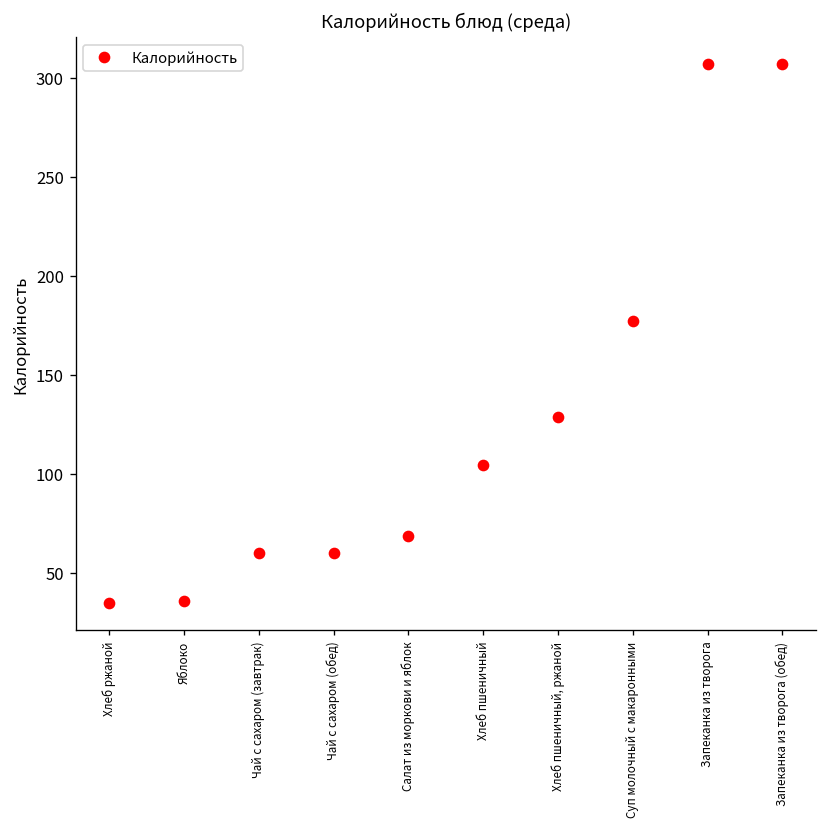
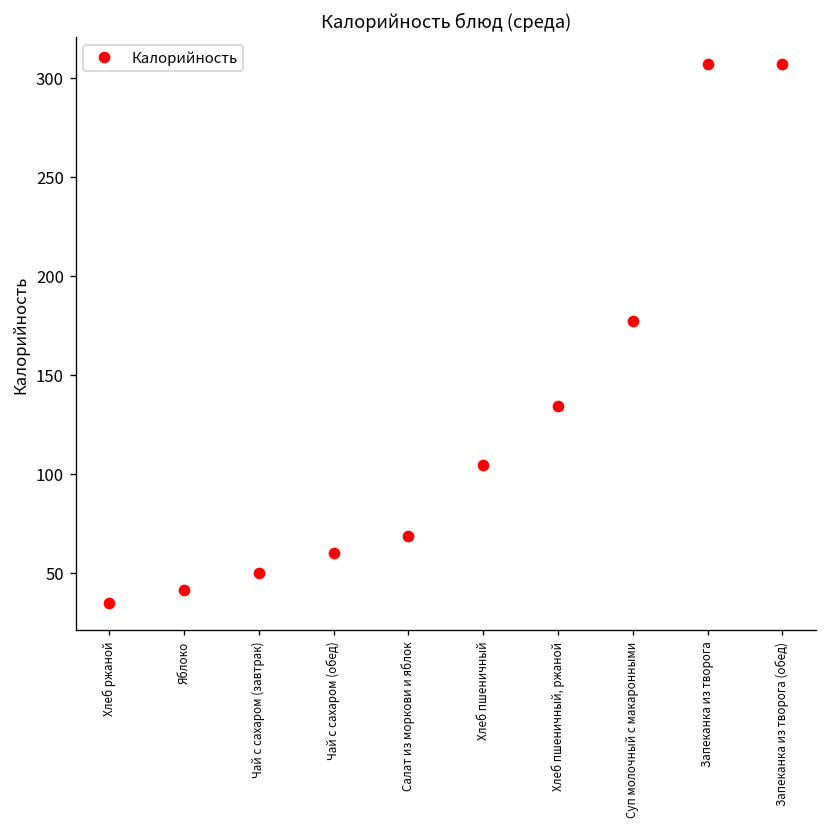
Яблоко: 36 -> 41
Чай с сахаром (завтрак): 60 -> 50
Хлеб пшеничный, ржаной: 129 -> 134
